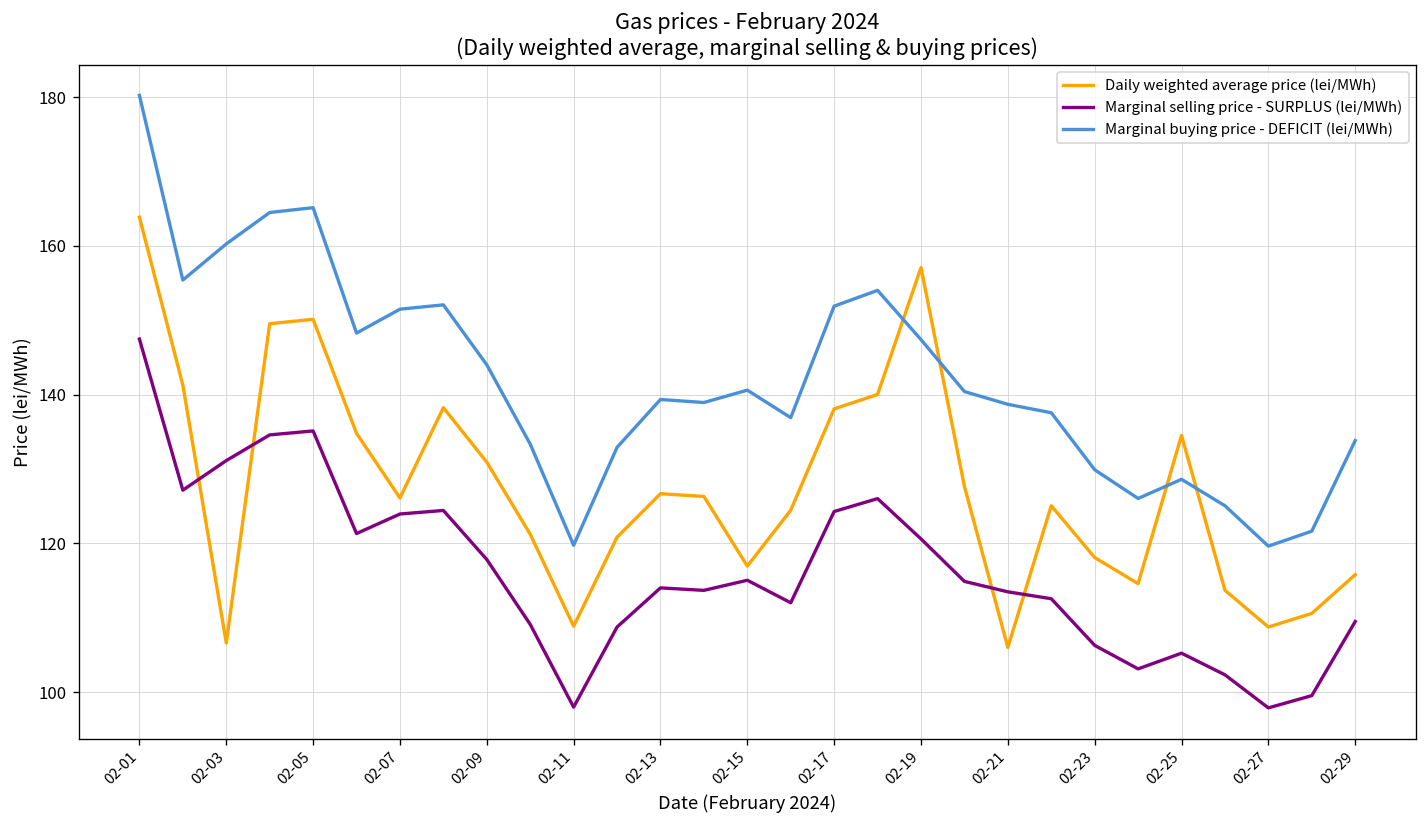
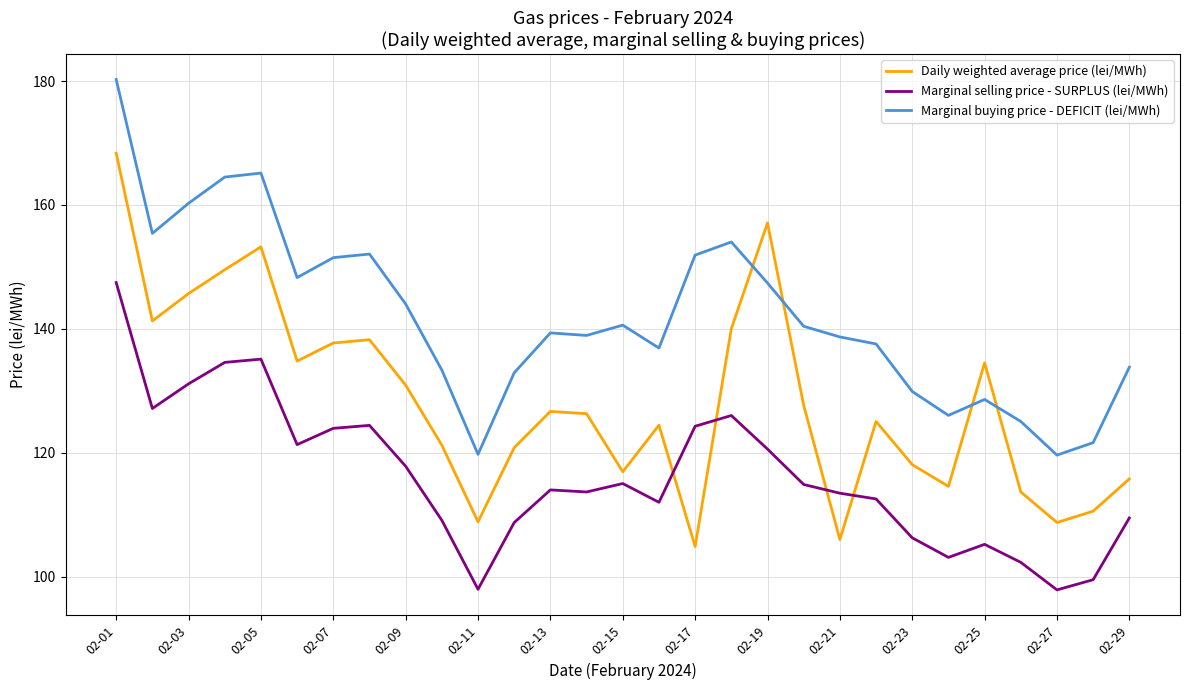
Daily weighted average price (lei/MWh), 02-01: 164 -> 168
Daily weighted average price (lei/MWh), 02-03: 107 -> 146
Daily weighted average price (lei/MWh), 02-05: 150 -> 153
Daily weighted average price (lei/MWh), 02-07: 126 -> 138
Daily weighted average price (lei/MWh), 02-17: 138 -> 105
